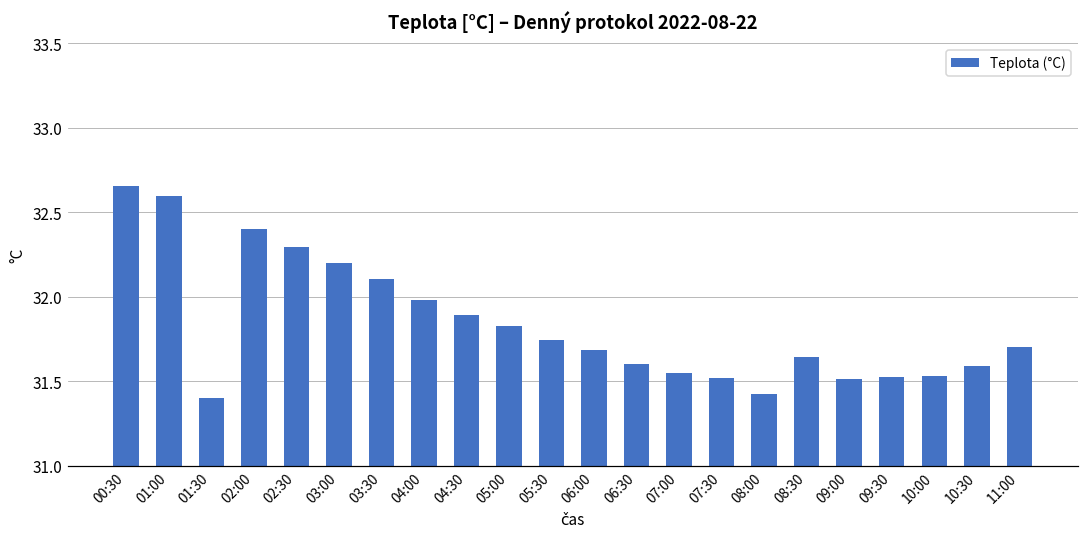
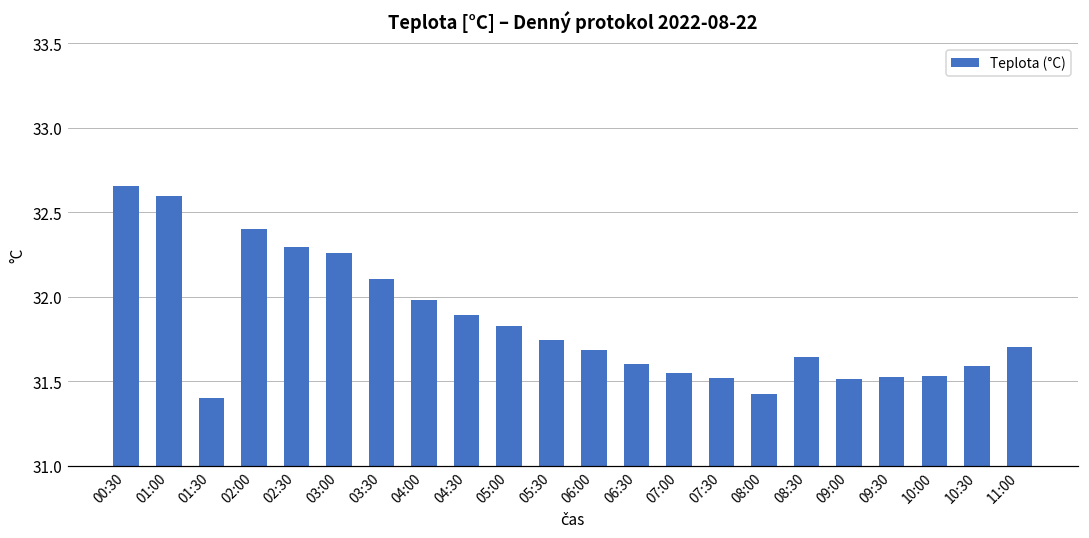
03:00: 32.20 -> 32.26
